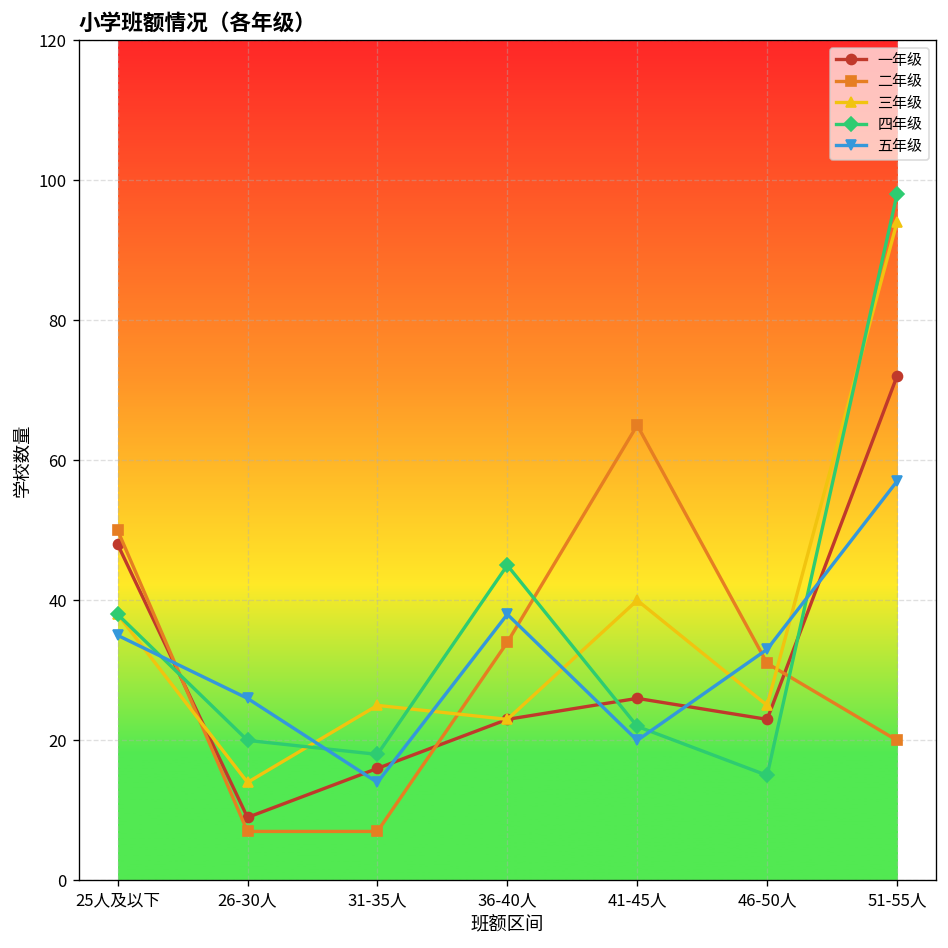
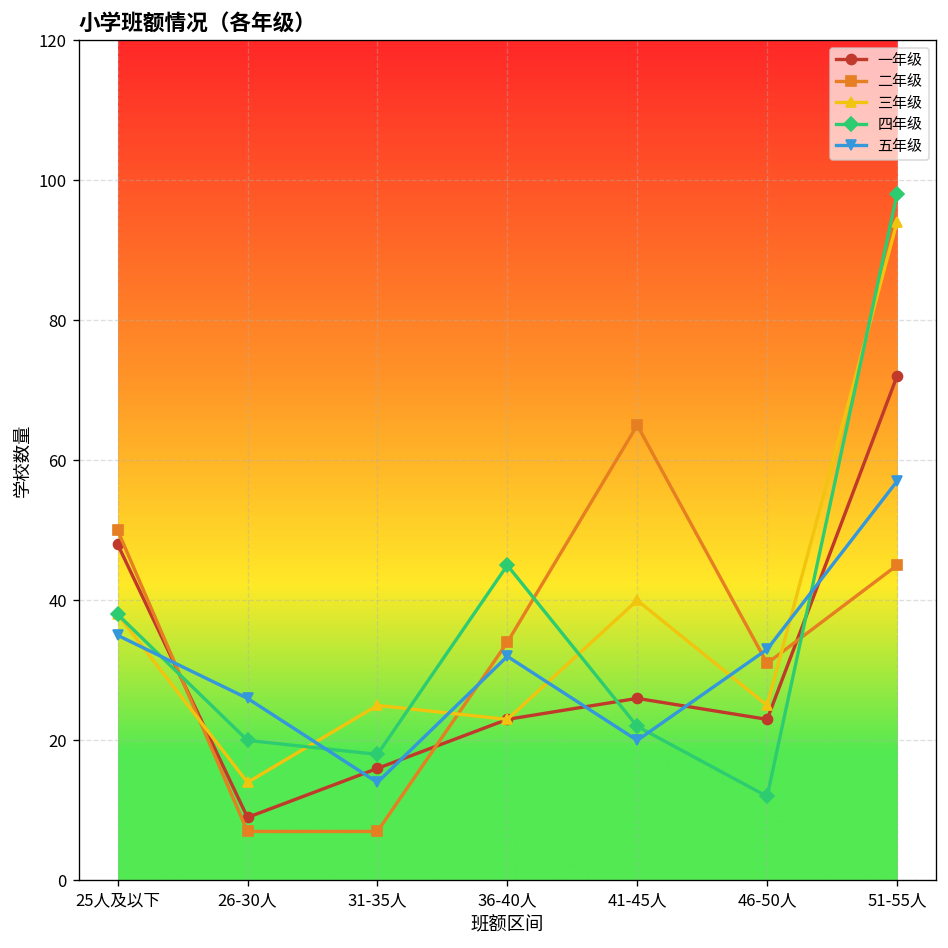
五年级, 36-40人: 38 -> 32
四年级, 46-50人: 15 -> 12
二年级, 51-55人: 20 -> 45
